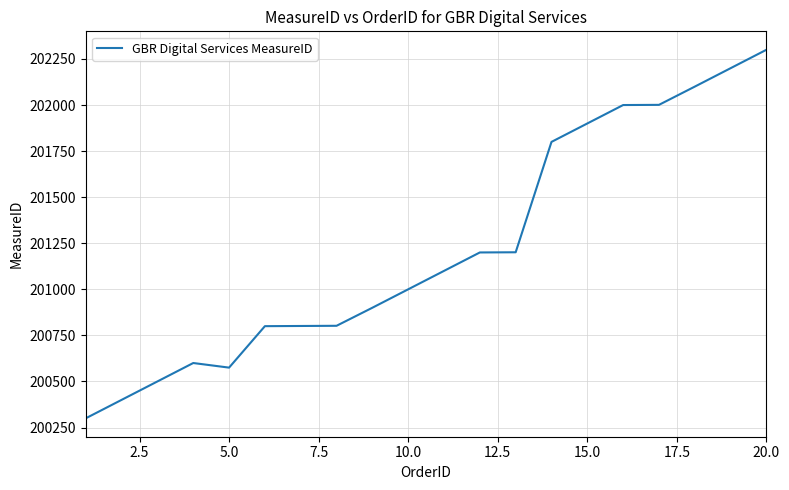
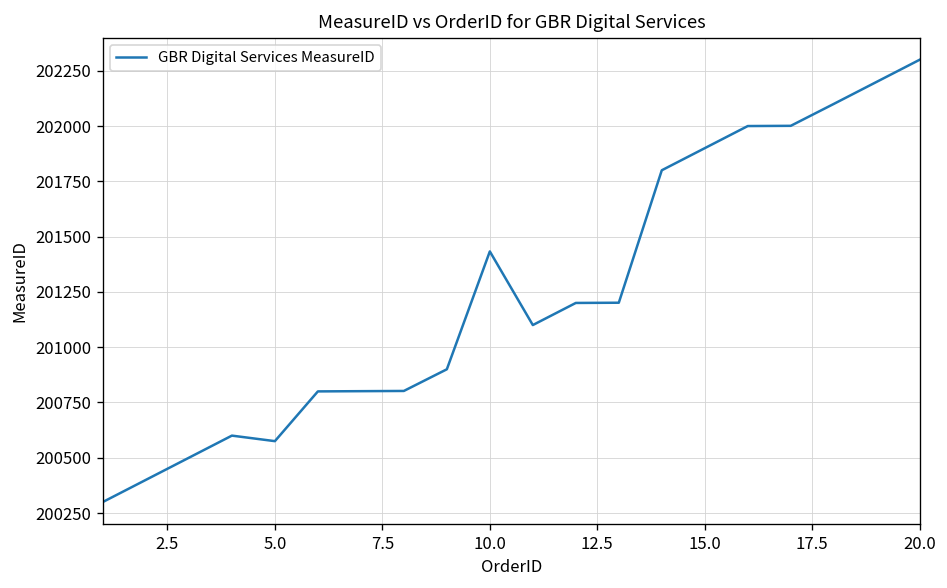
10.0: 201000 -> 201430
